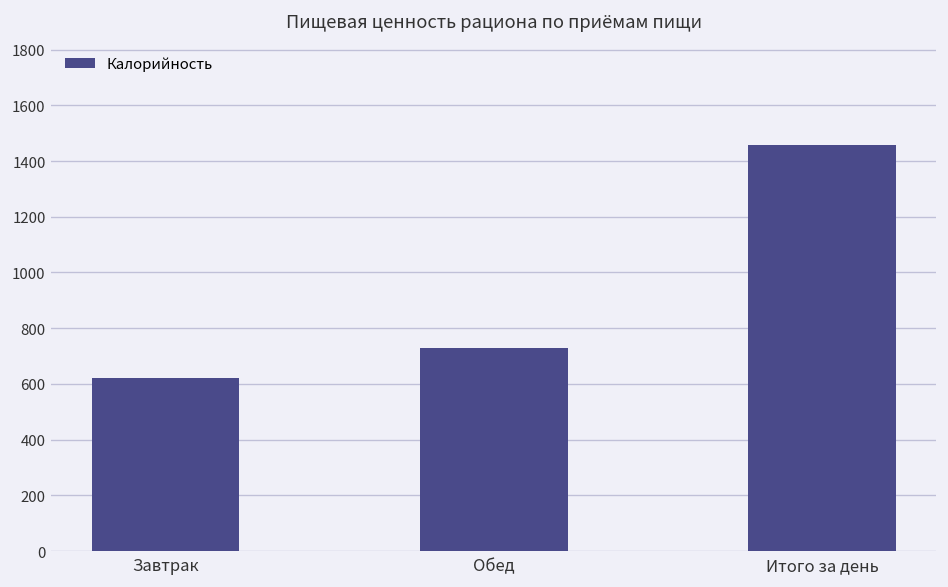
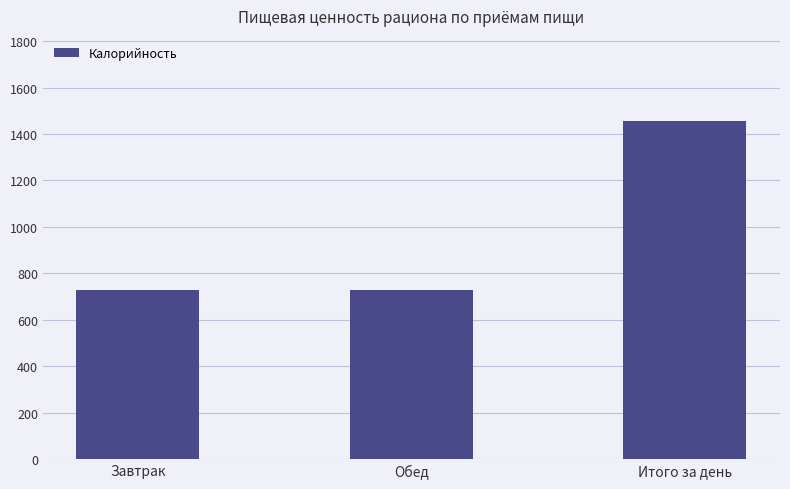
Завтрак: 620 -> 730
